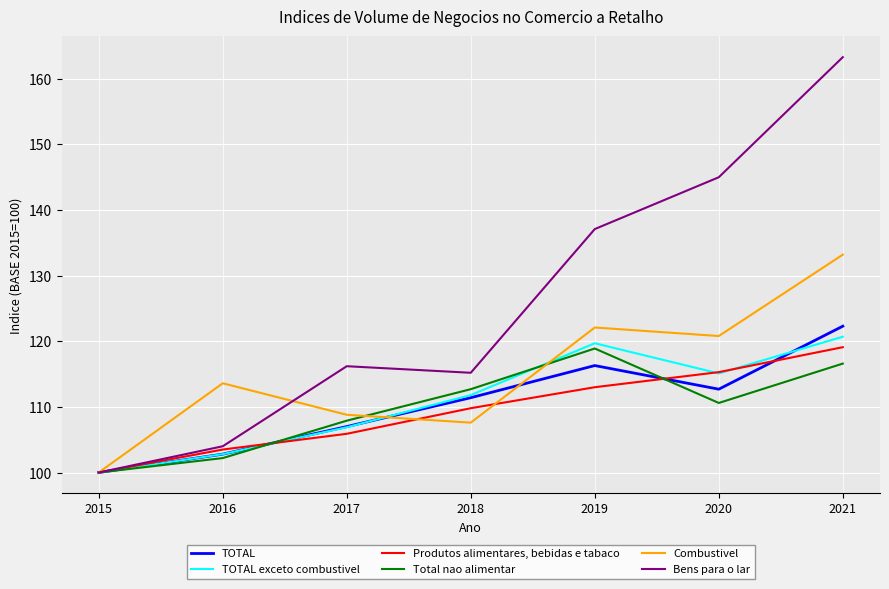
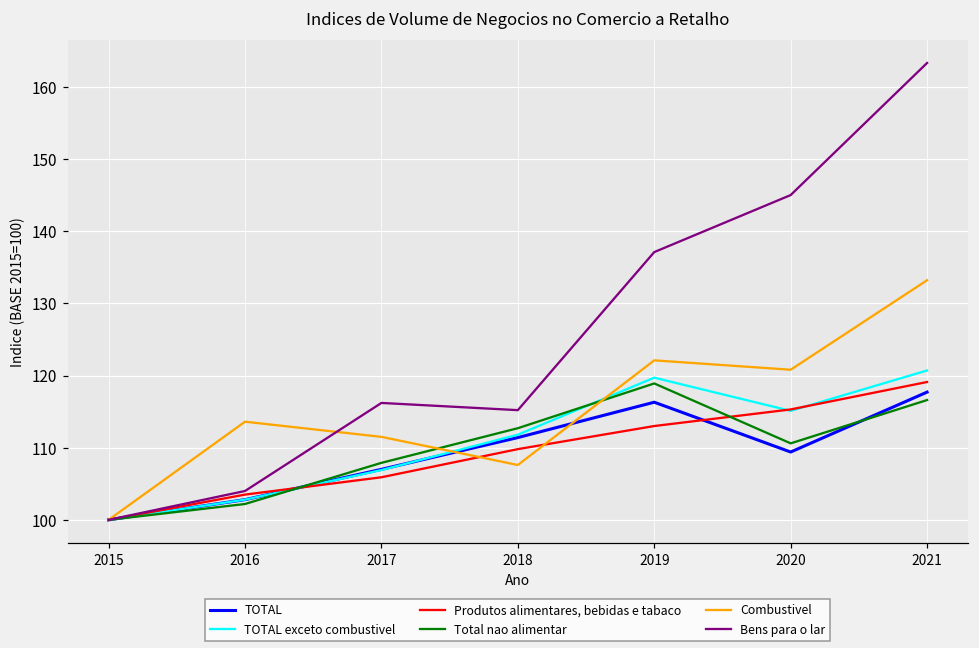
Combustivel, 2017: 109 -> 112
TOTAL, 2020: 113 -> 109
TOTAL, 2021: 122 -> 118
